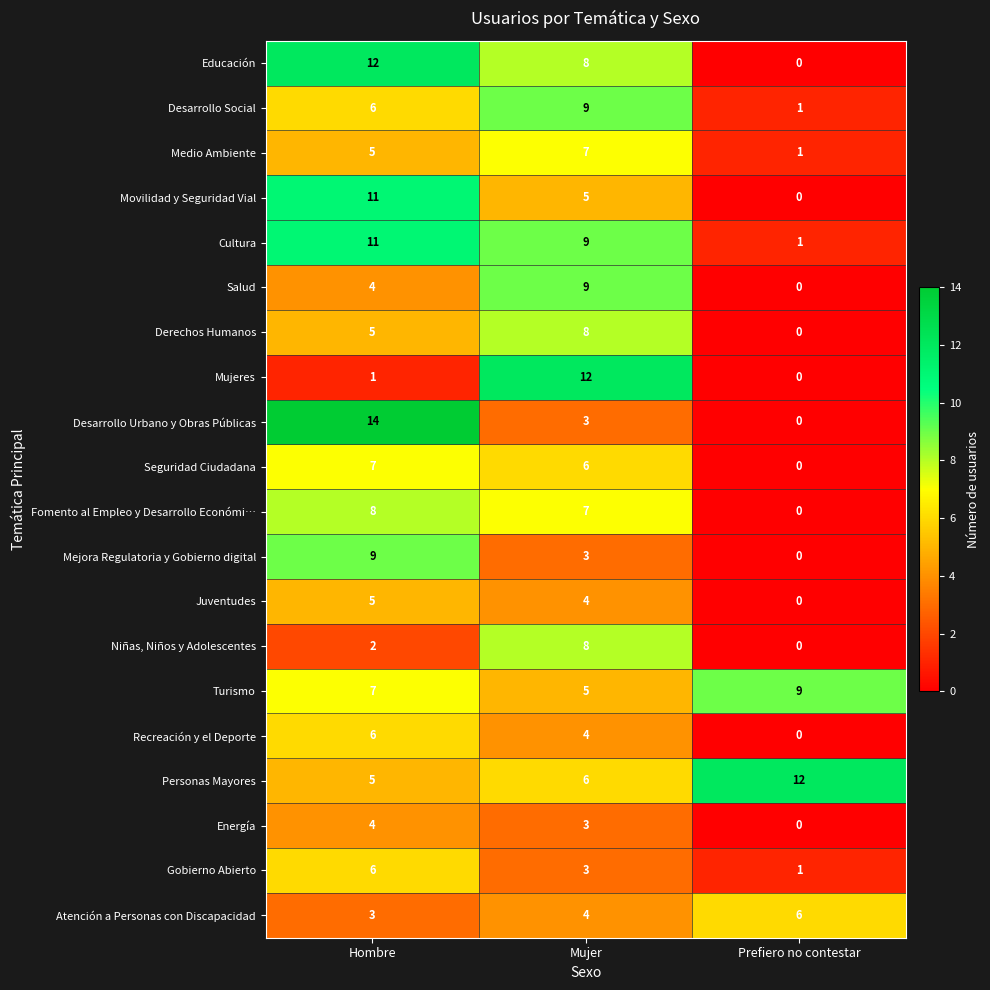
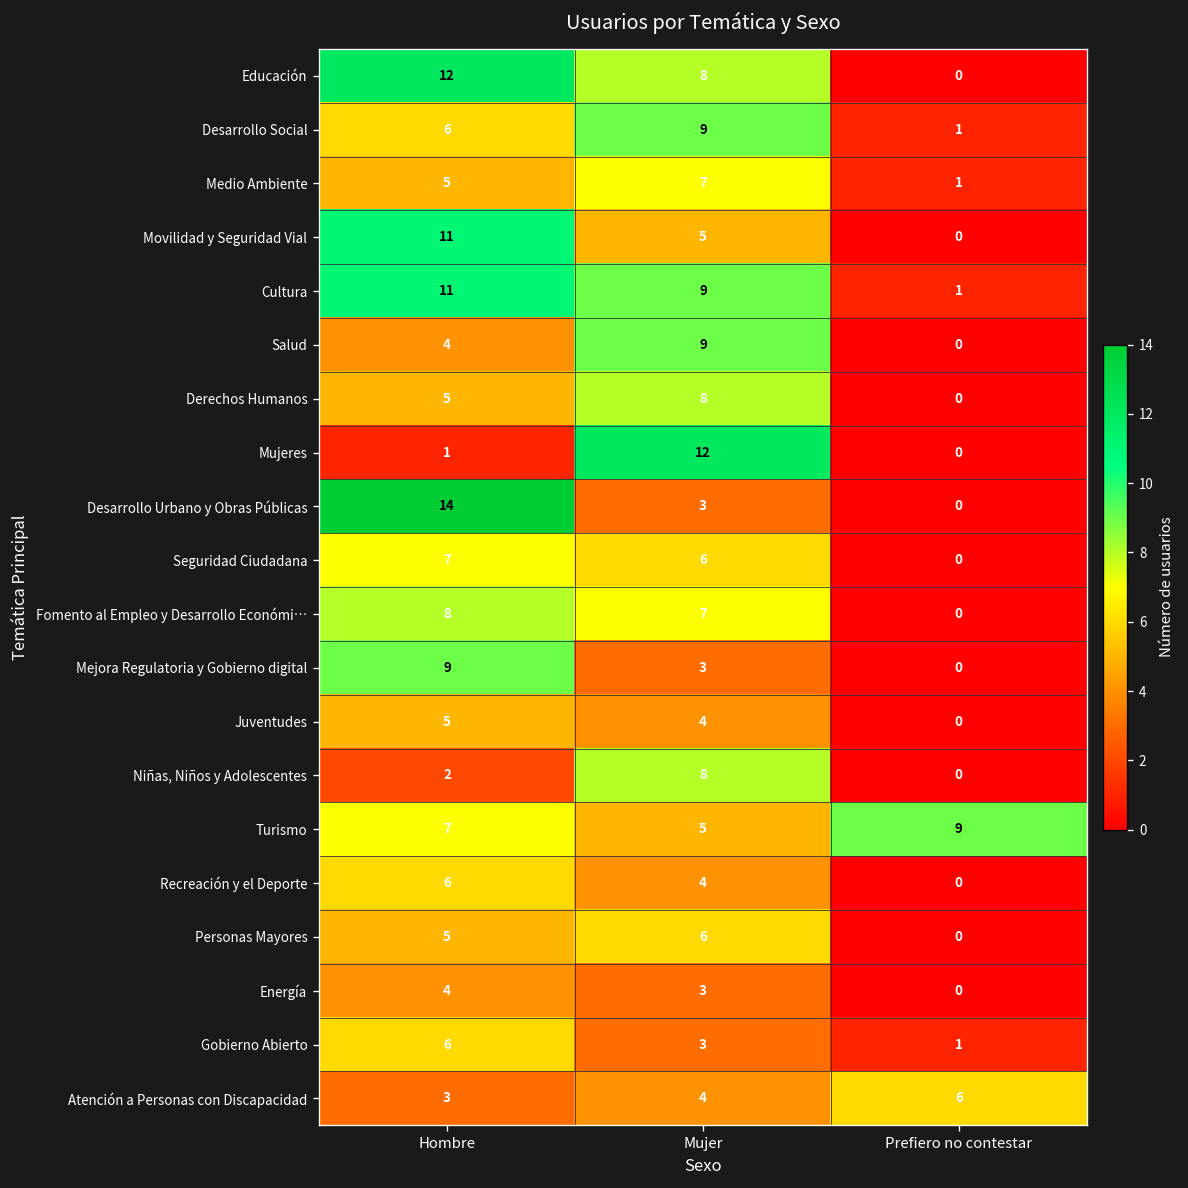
Personas Mayores, Prefiero no contestar: 12 -> 0
